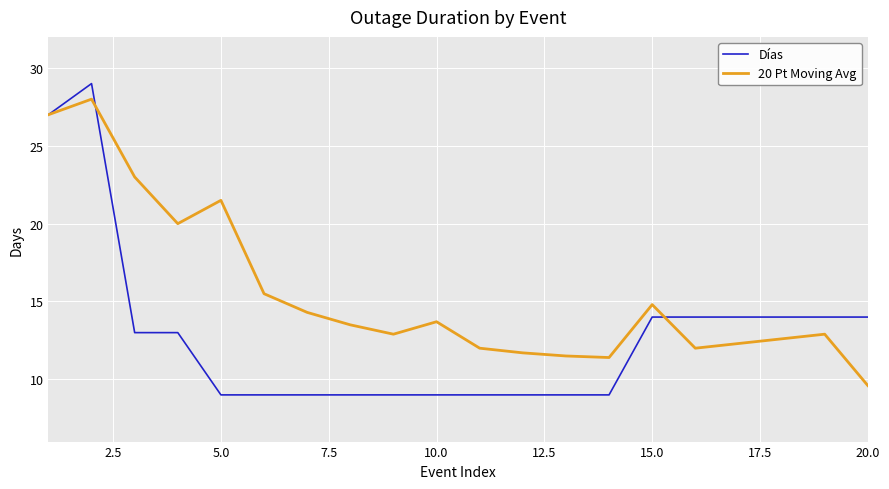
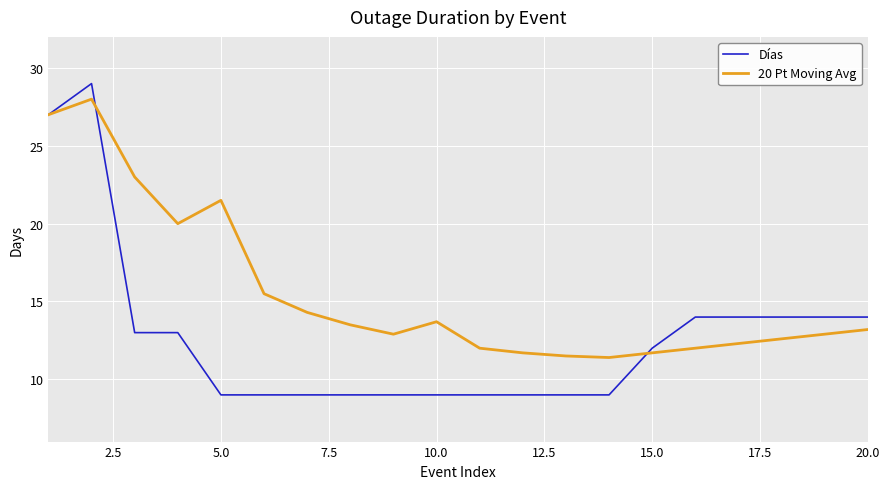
Días, 15.0: 14 -> 12
20 Pt Moving Avg, 15.0: 14.8 -> 11.7
20 Pt Moving Avg, 20.0: 9.6 -> 13.2
